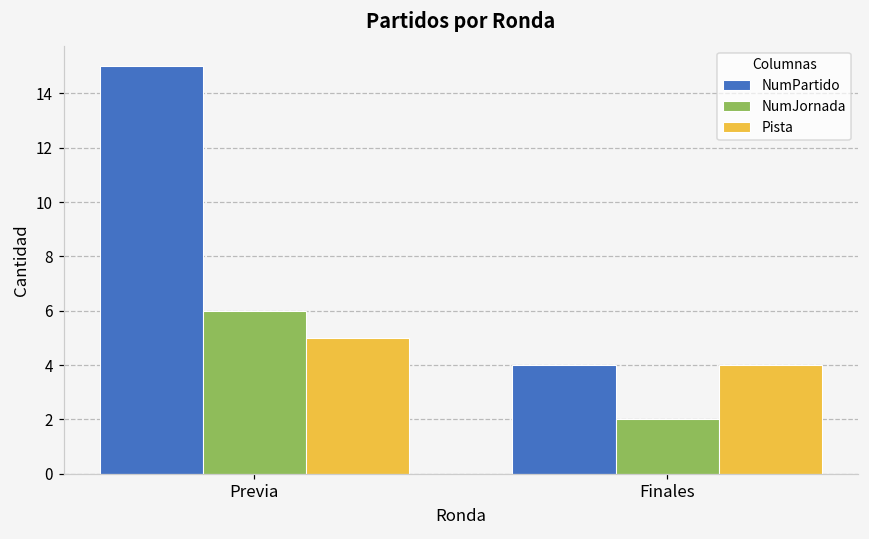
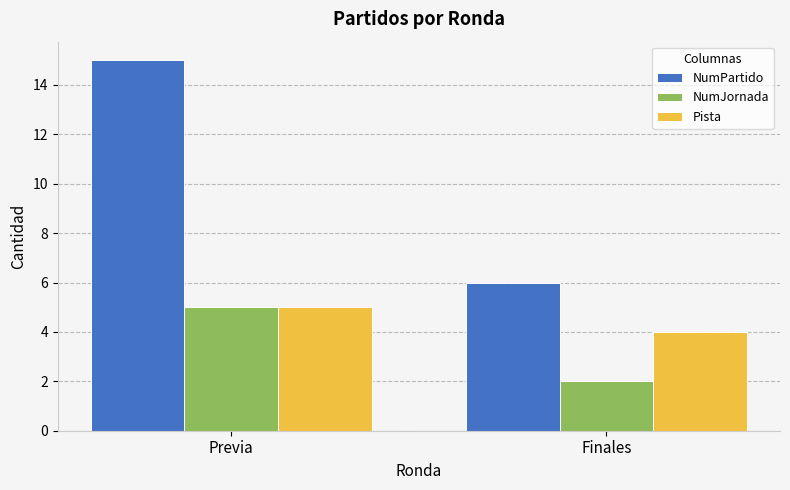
NumJornada, Previa: 6 -> 5
NumPartido, Finales: 4 -> 6
